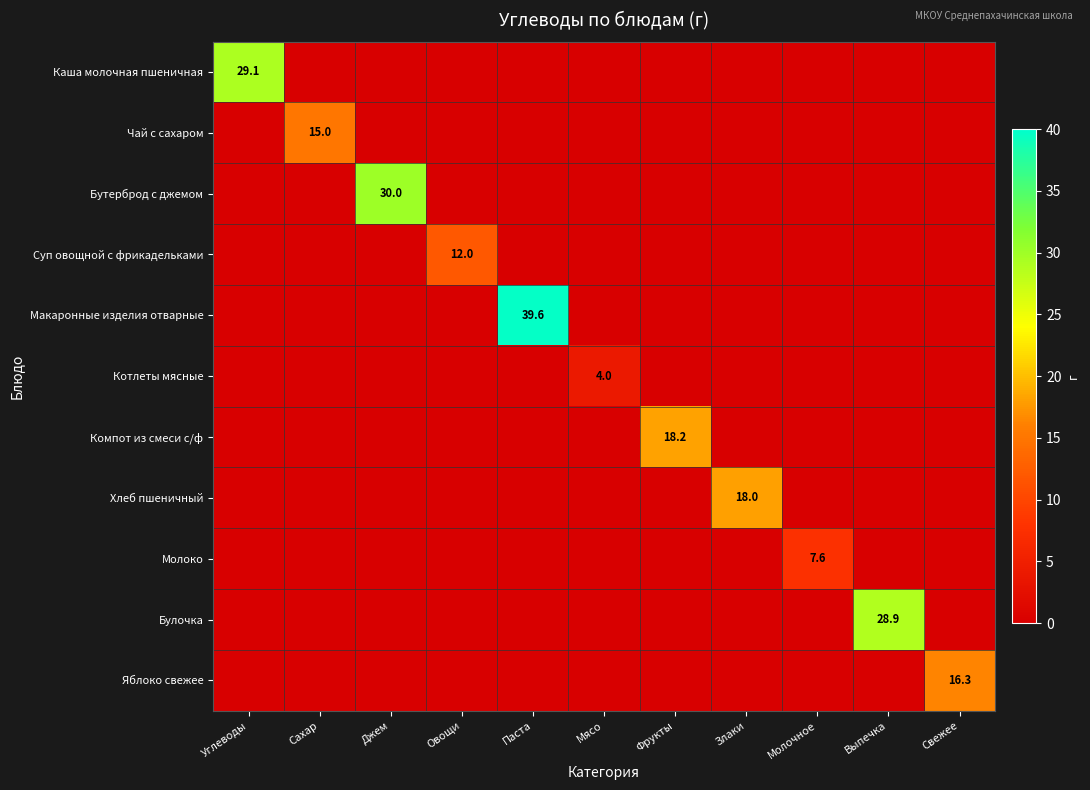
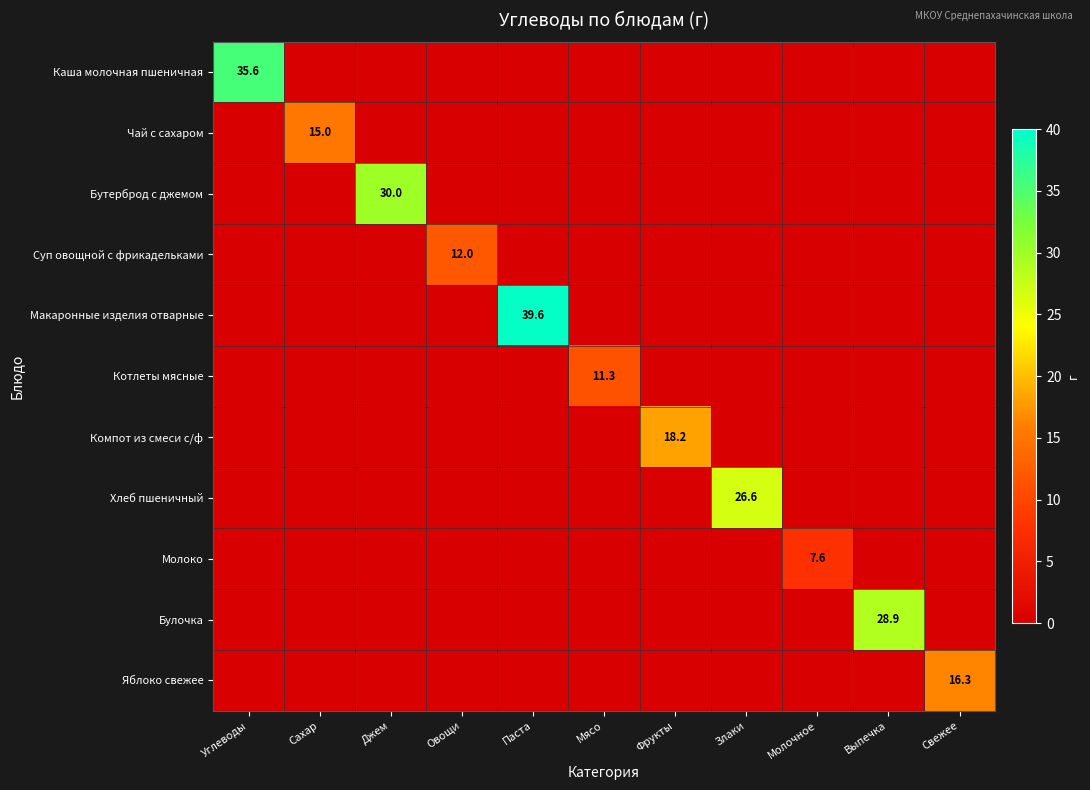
Каша молочная пшеничная, Углеводы: 29.1 -> 35.6
Котлеты мясные, Мясо: 4.0 -> 11.3
Хлеб пшеничный, Злаки: 18.0 -> 26.6
